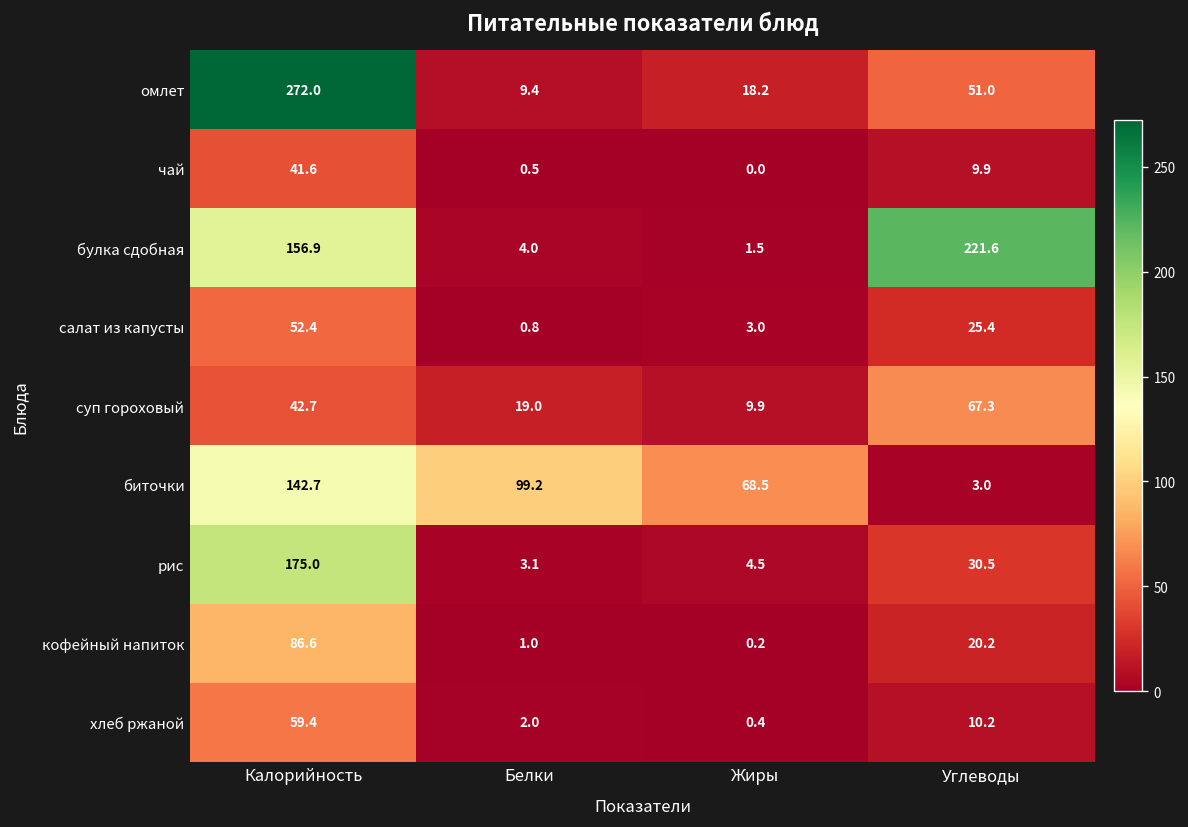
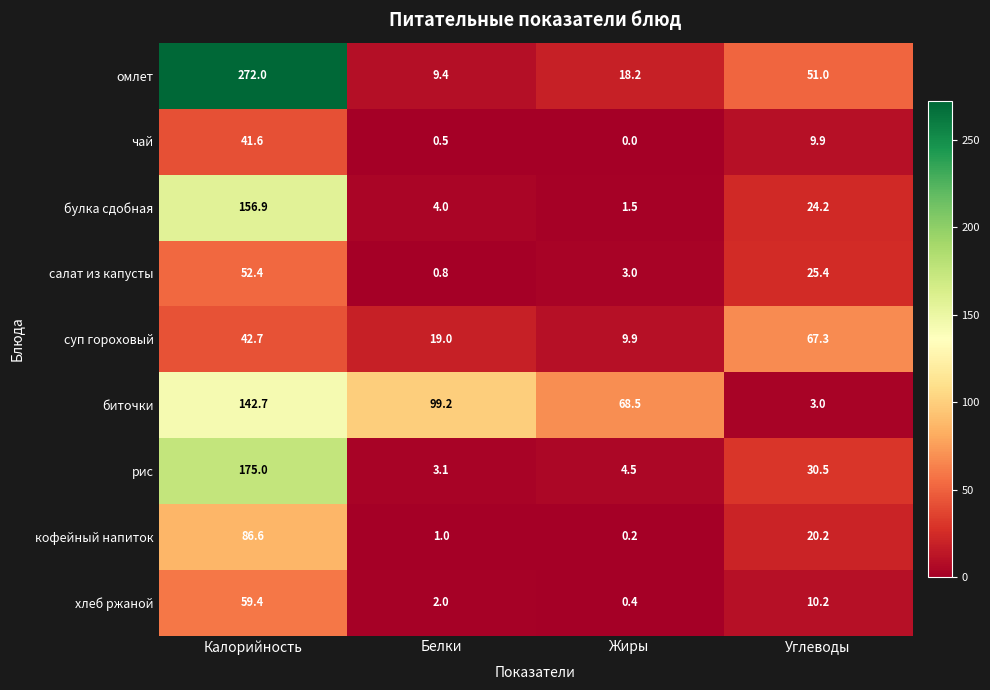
булка сдобная, Углеводы: 221.6 -> 24.2
